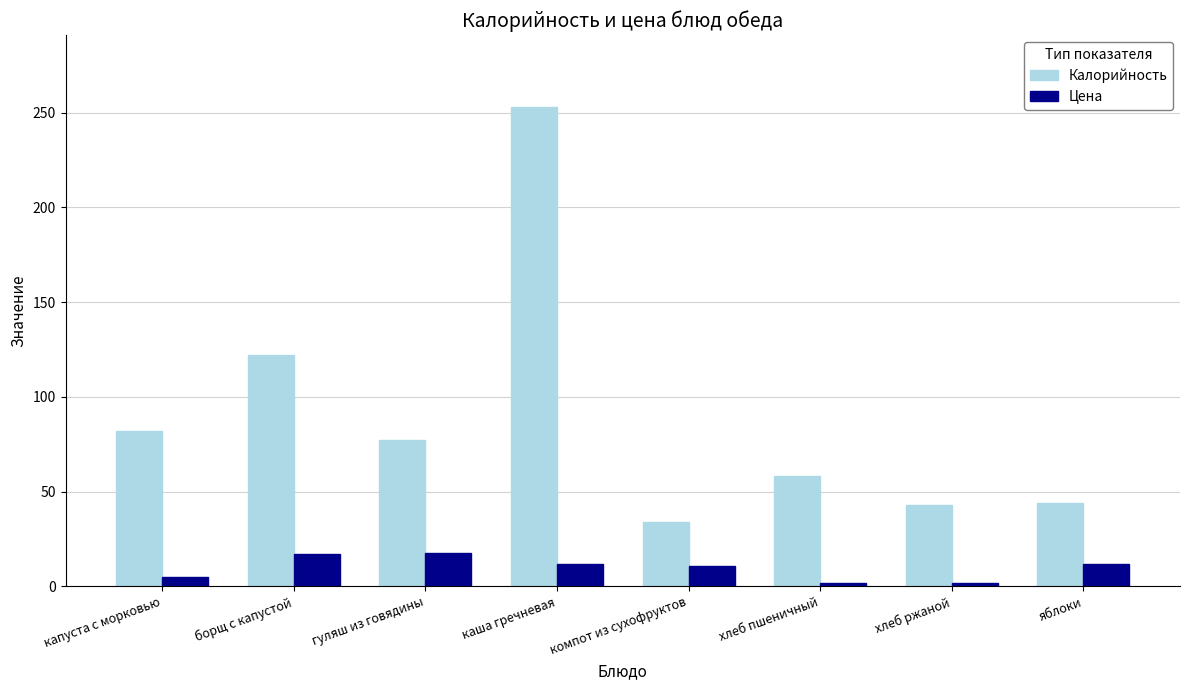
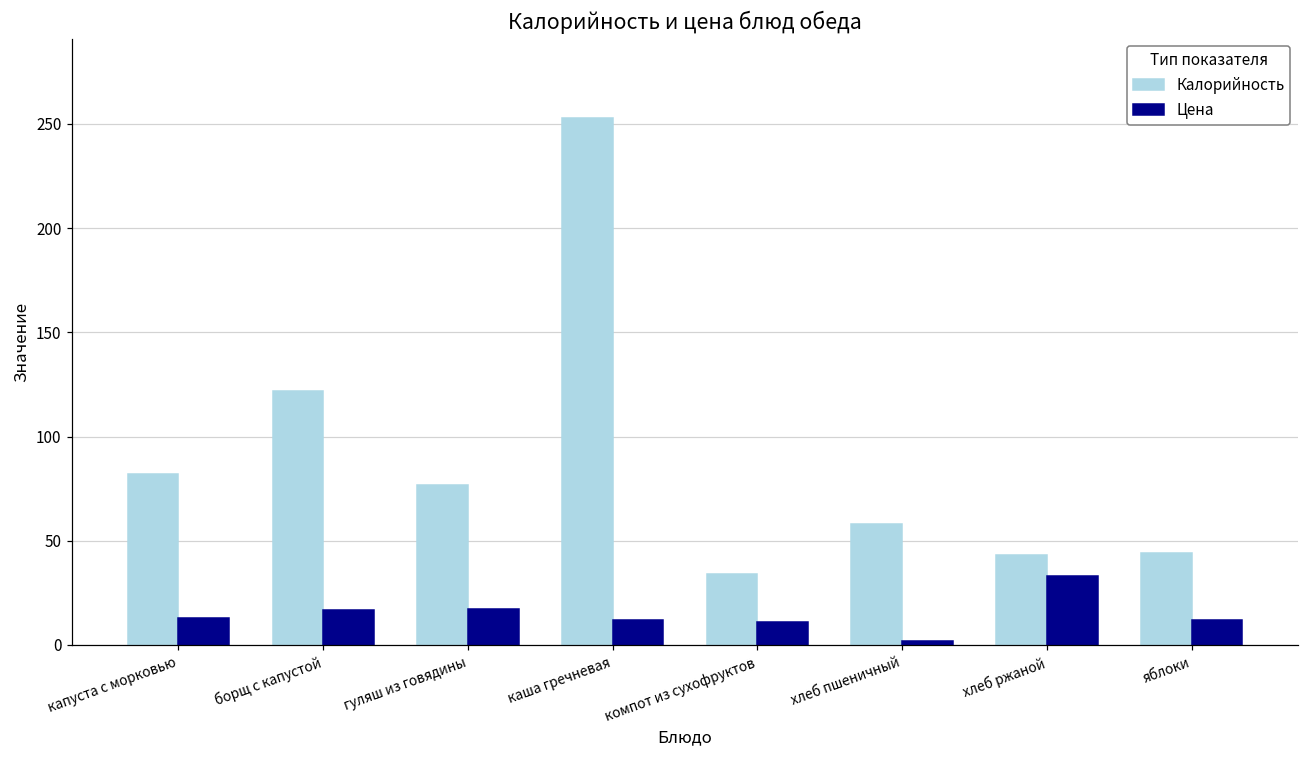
Цена, капуста с морковью: 5 -> 13
Цена, хлеб ржаной: 2 -> 33
